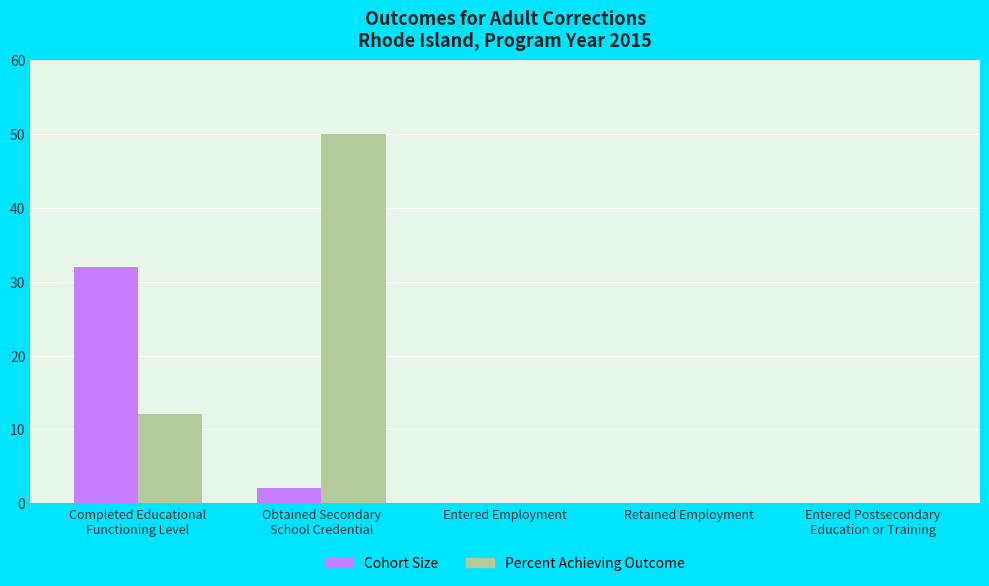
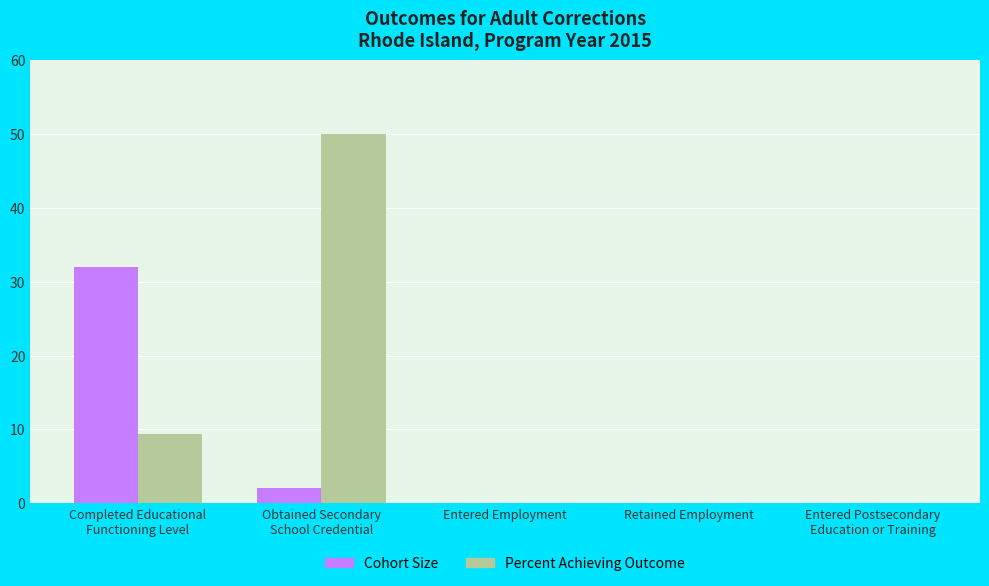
Percent Achieving Outcome, Completed Educational Functioning Level: 12 -> 9
